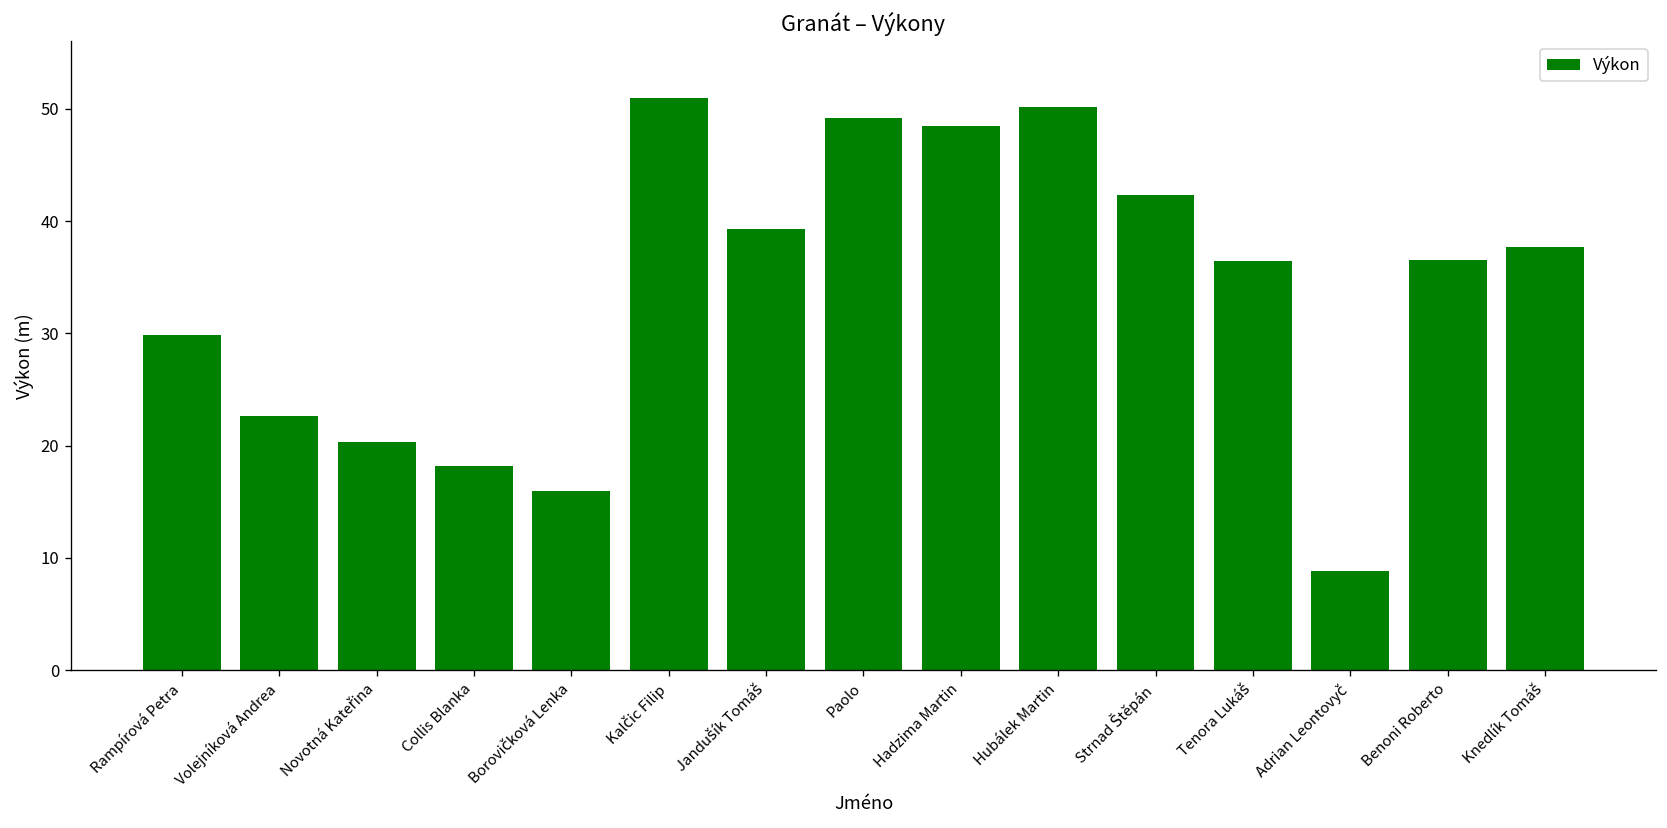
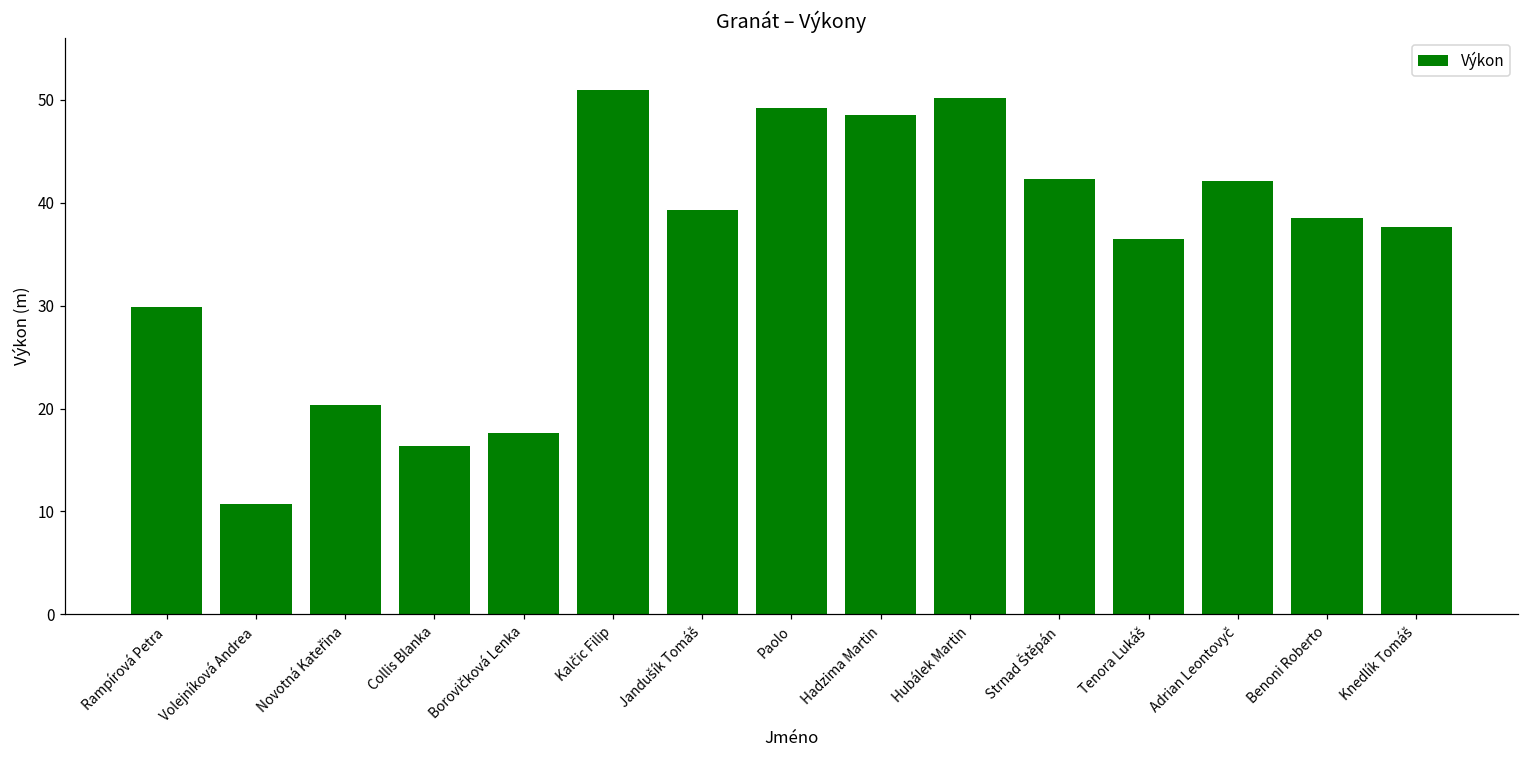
Volejníková Andrea: 23 -> 11
Collis Blanka: 18 -> 16
Borovičková Lenka: 16 -> 18
Adrian Leontovyč: 9 -> 42
Benoni Roberto: 37 -> 39
